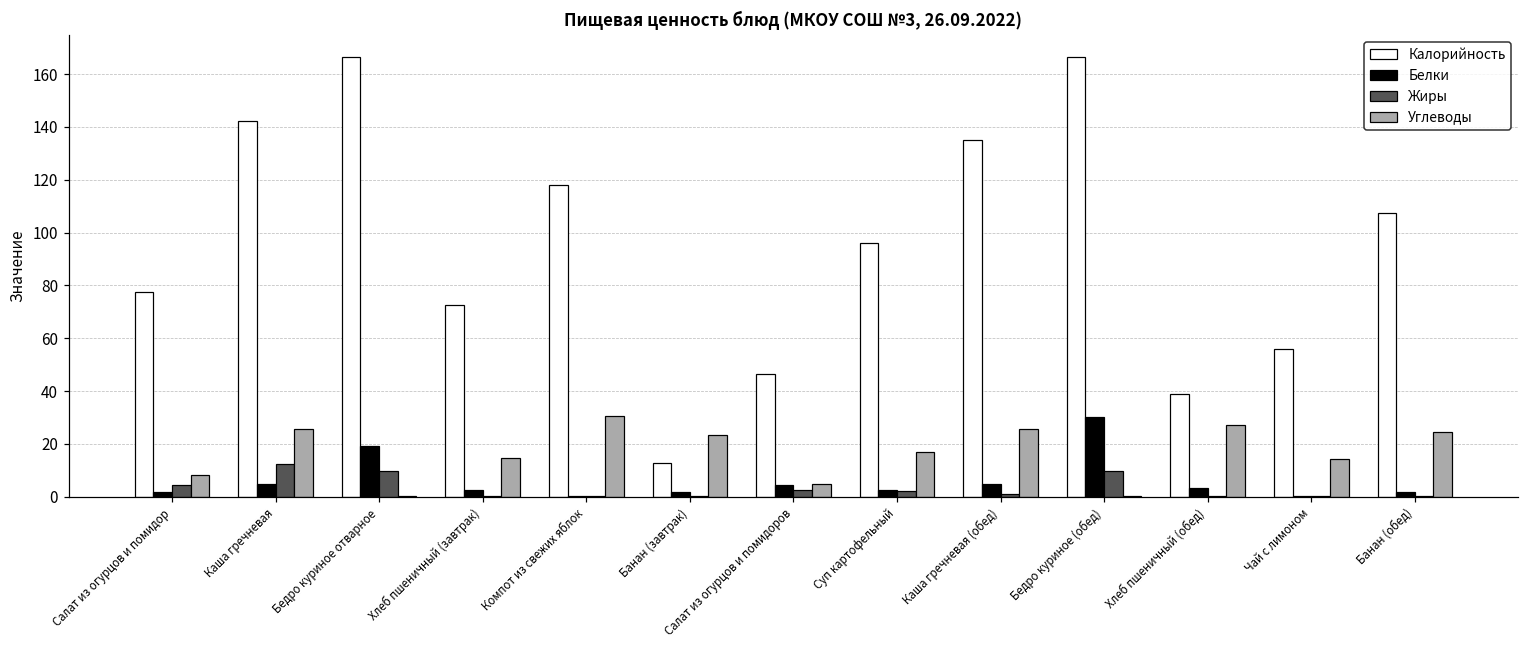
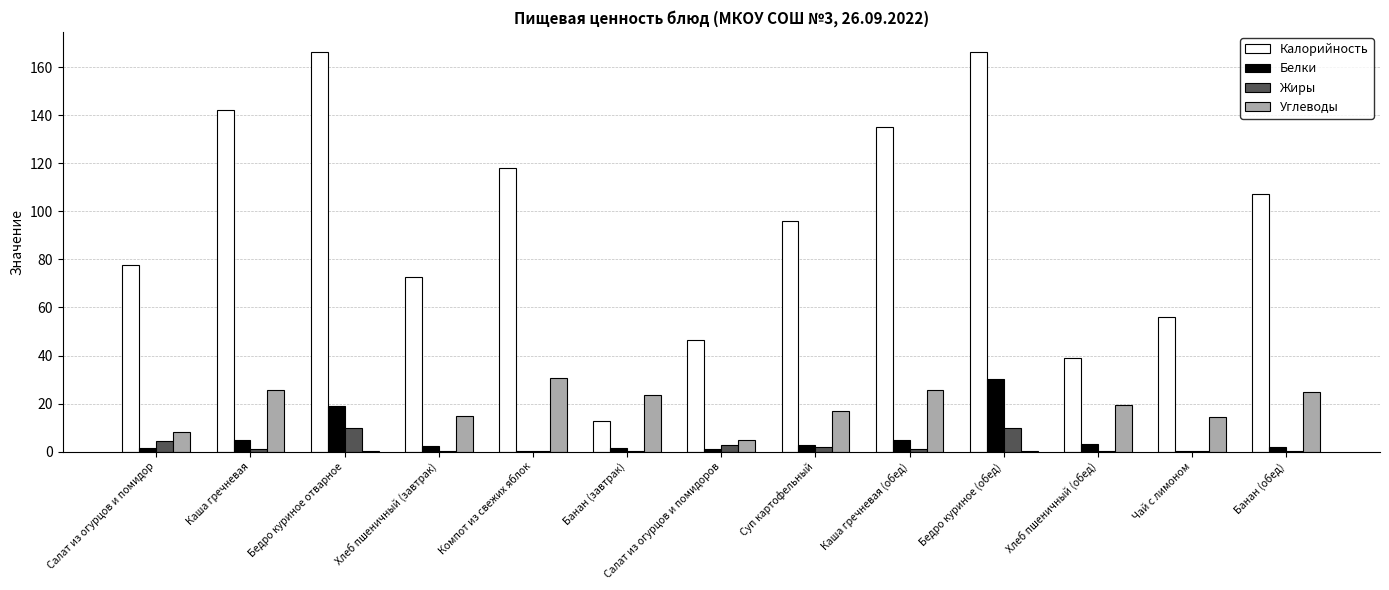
Жиры, Каша гречневая: 12 -> 1
Белки, Салат из огурцов и помидоров: 4 -> 1
Углеводы, Хлеб пшеничный (обед): 27 -> 20
